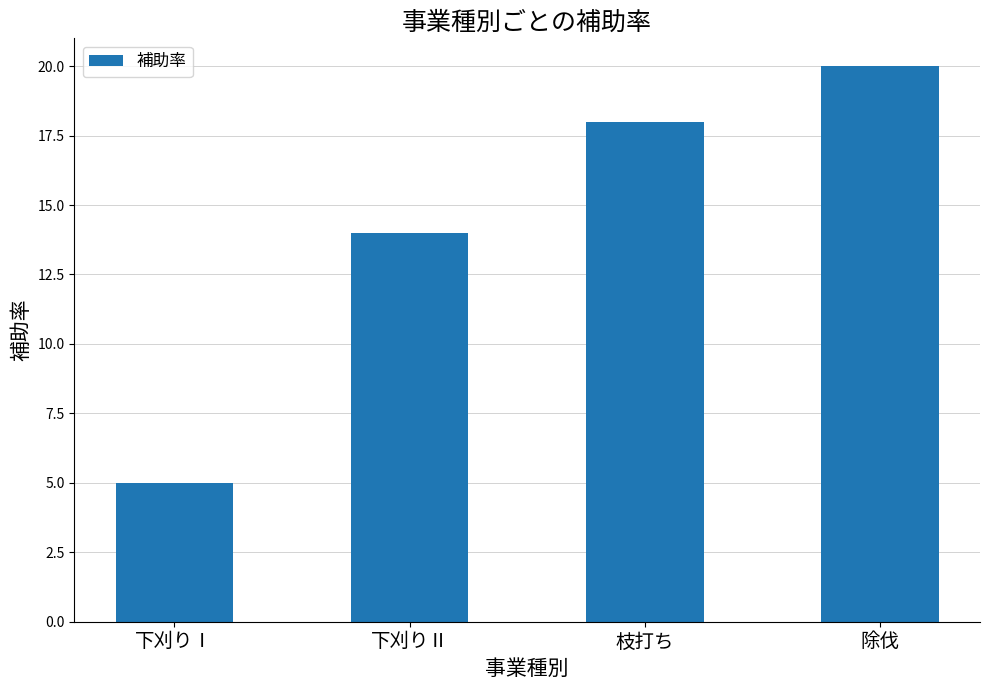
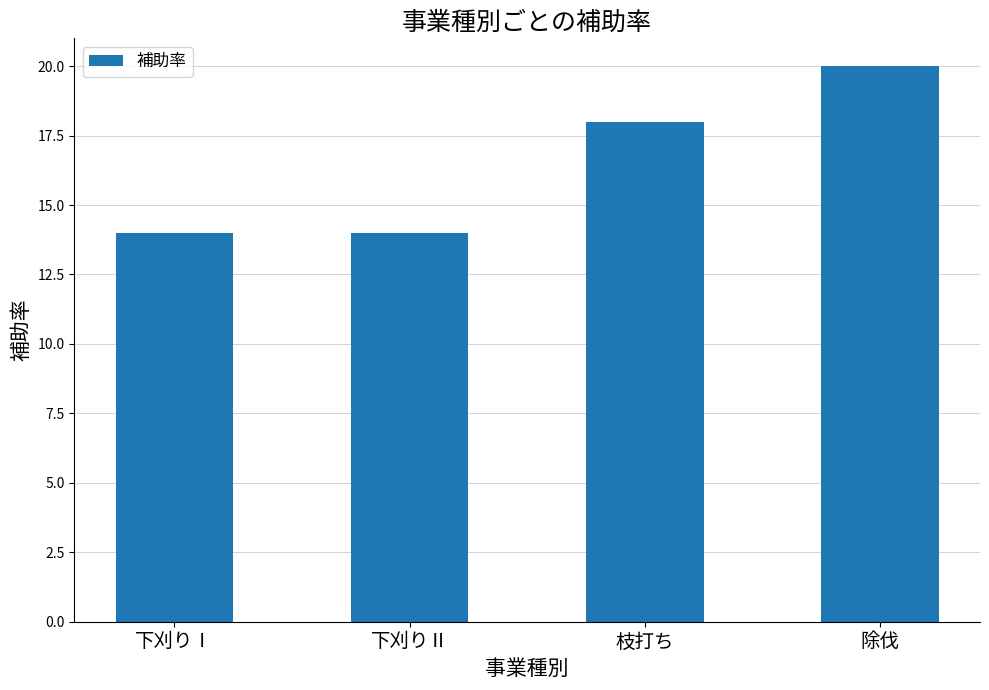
下刈りⅠ: 5 -> 14
